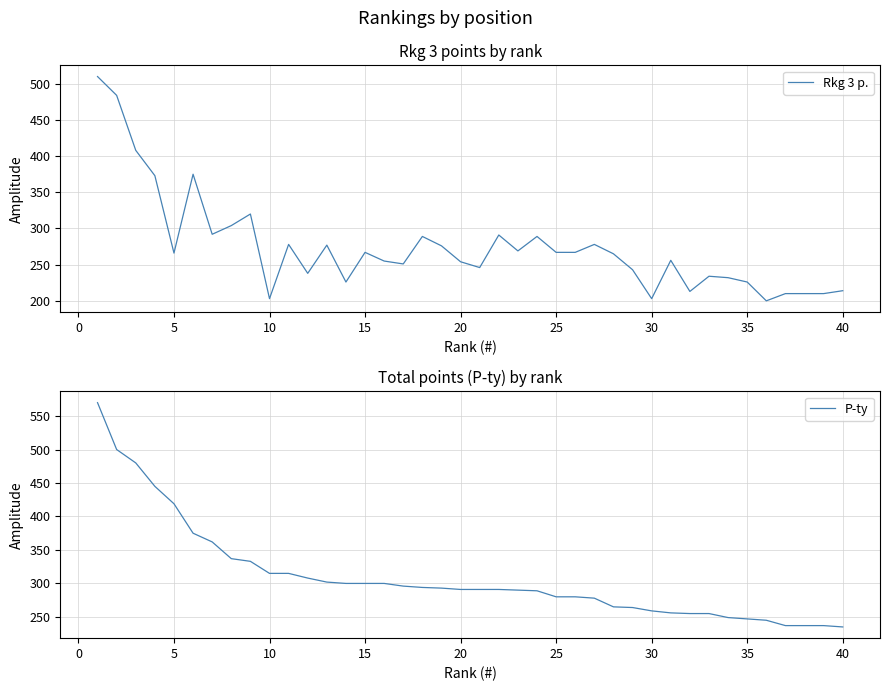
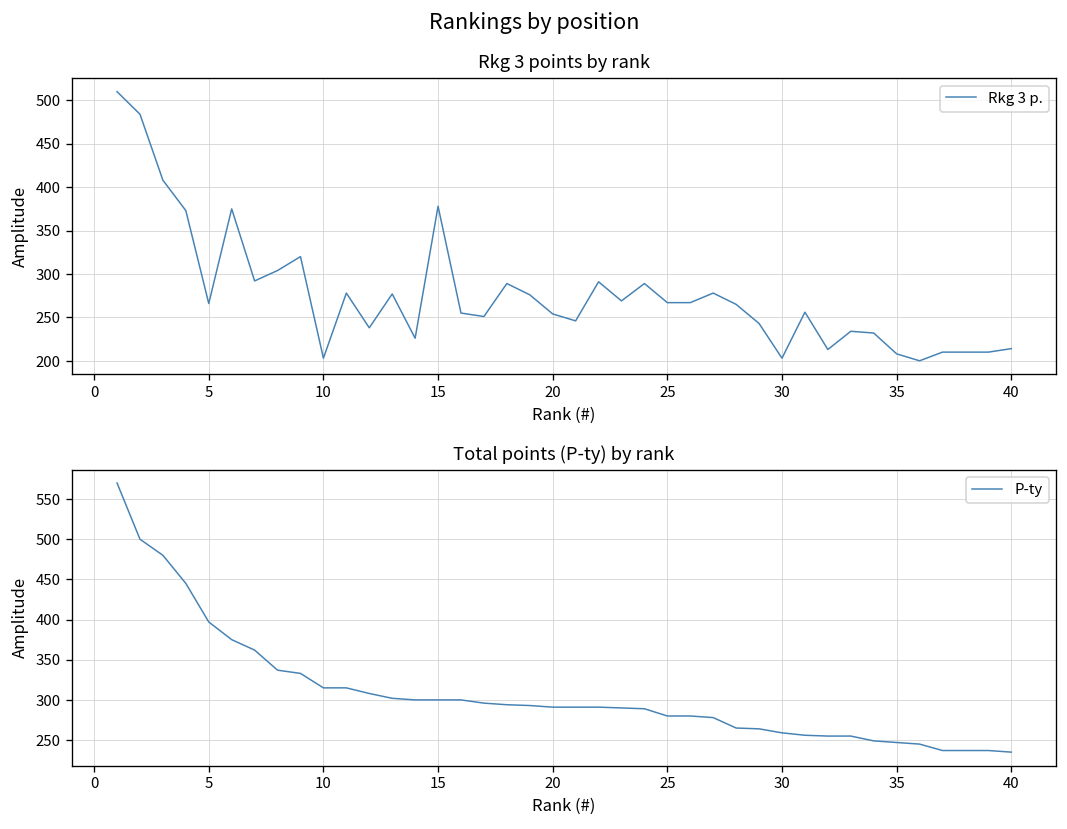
Rkg 3 points by rank, 15: 270 -> 380
Rkg 3 points by rank, 35: 230 -> 210
Total points (P-ty) by rank, 5: 420 -> 400
